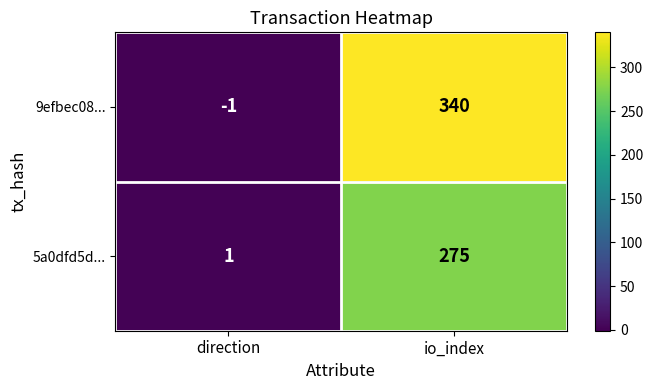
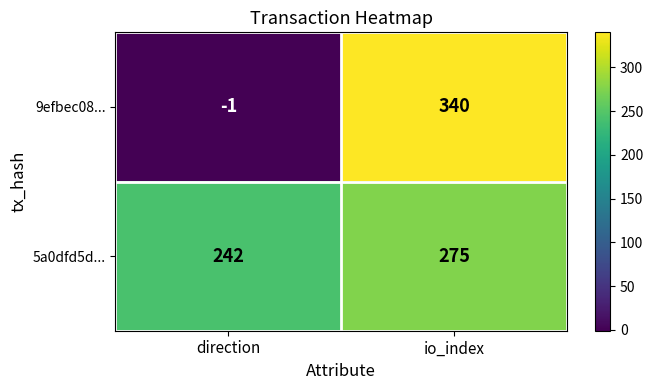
5a0dfd5d..., direction: 1 -> 242
